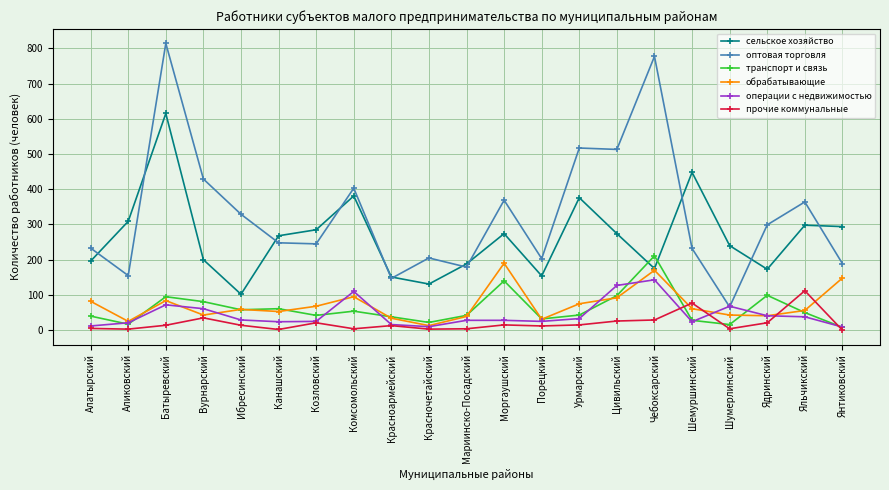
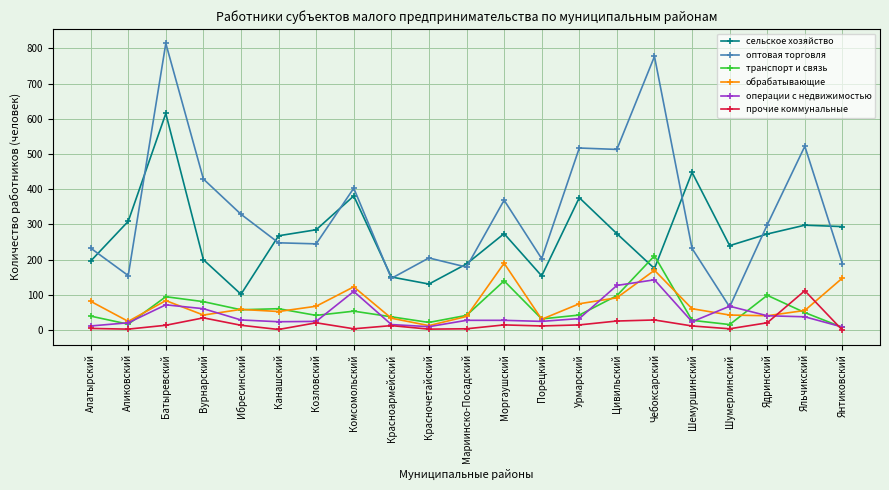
обрабатывающие, Комсомольский: 100 -> 120
прочие коммунальные, Шемуршинский: 80 -> 10
сельское хозяйство, Ядринский: 170 -> 270
оптовая торговля, Яльчикский: 360 -> 520
